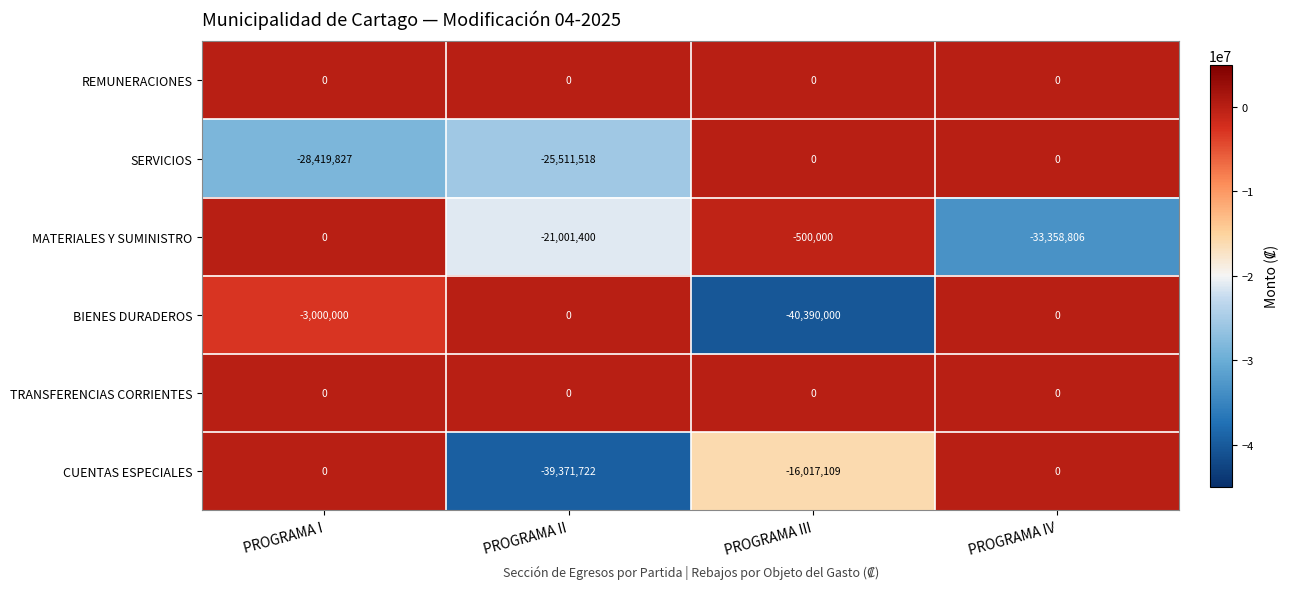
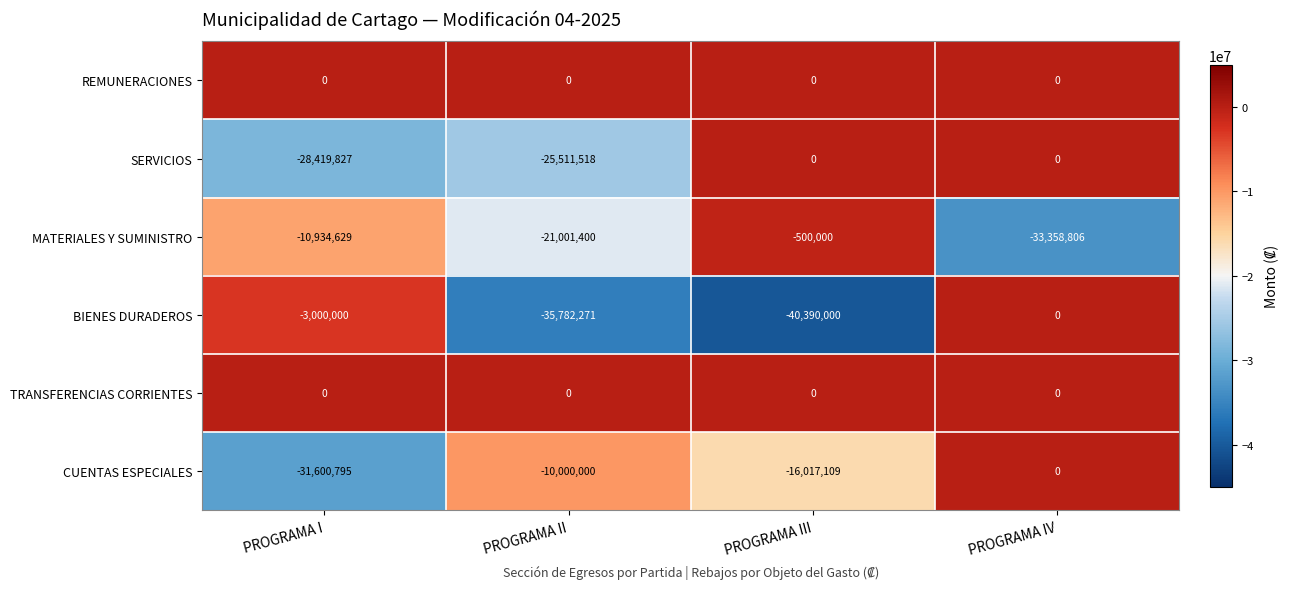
MATERIALES Y SUMINISTRO, PROGRAMA I: 0 -> -10,934,629
BIENES DURADEROS, PROGRAMA II: 0 -> -35,782,271
CUENTAS ESPECIALES, PROGRAMA I: 0 -> -31,600,795
CUENTAS ESPECIALES, PROGRAMA II: -39,371,722 -> -10,000,000
